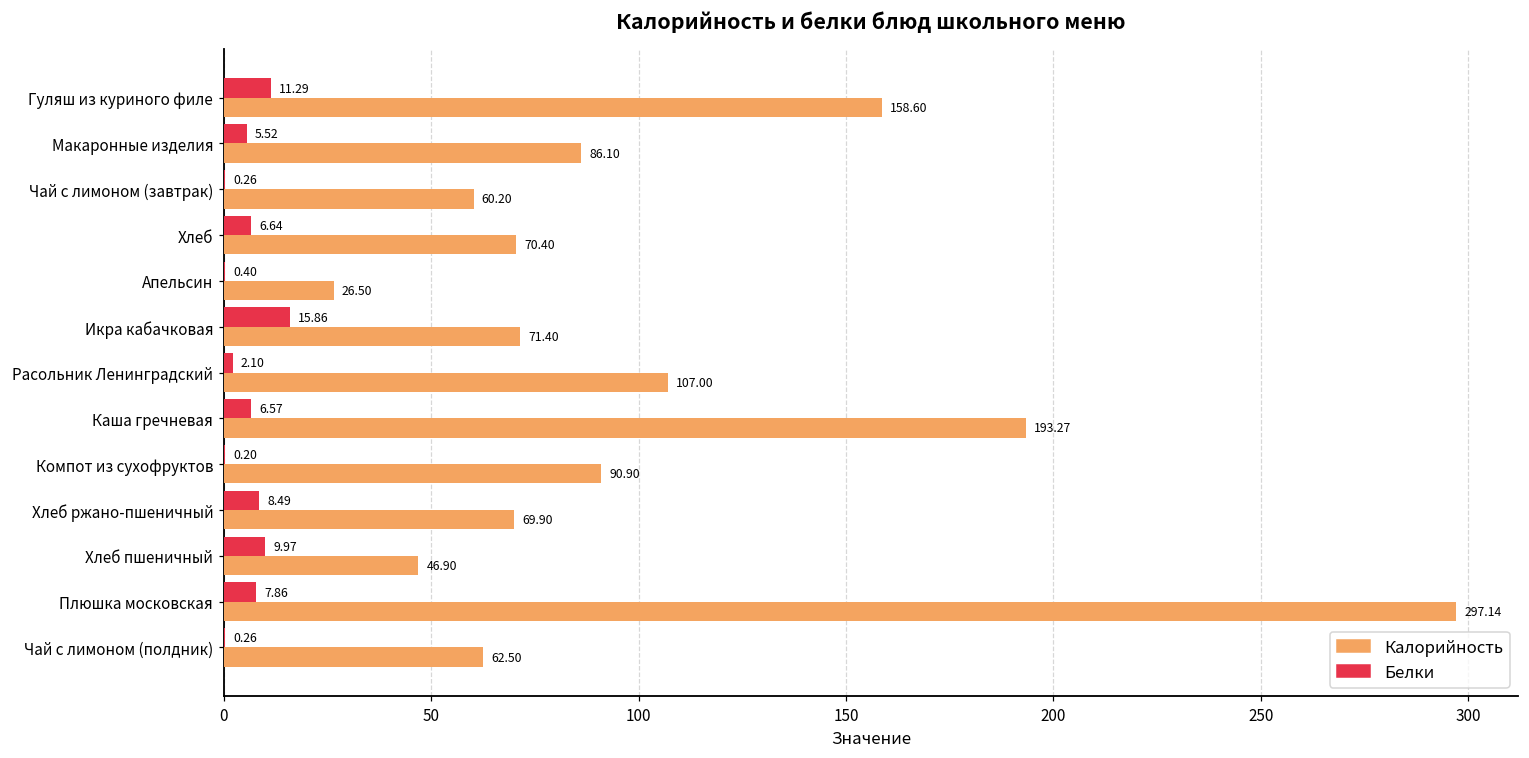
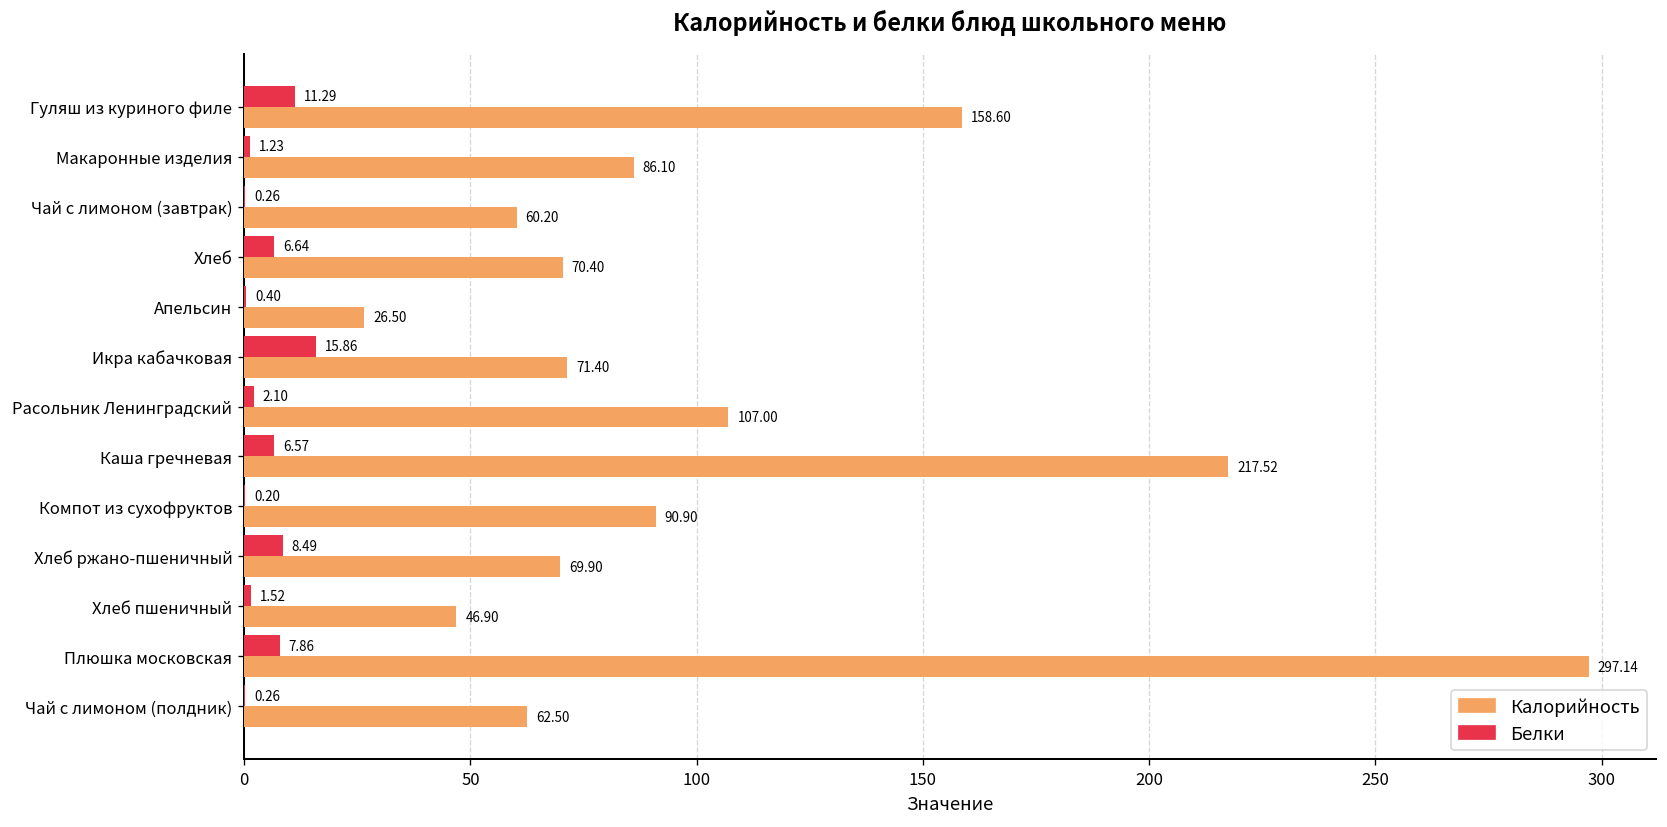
Белки, Макаронные изделия: 5.52 -> 1.23
Калорийность, Каша гречневая: 193.27 -> 217.52
Белки, Хлеб пшеничный: 9.97 -> 1.52
